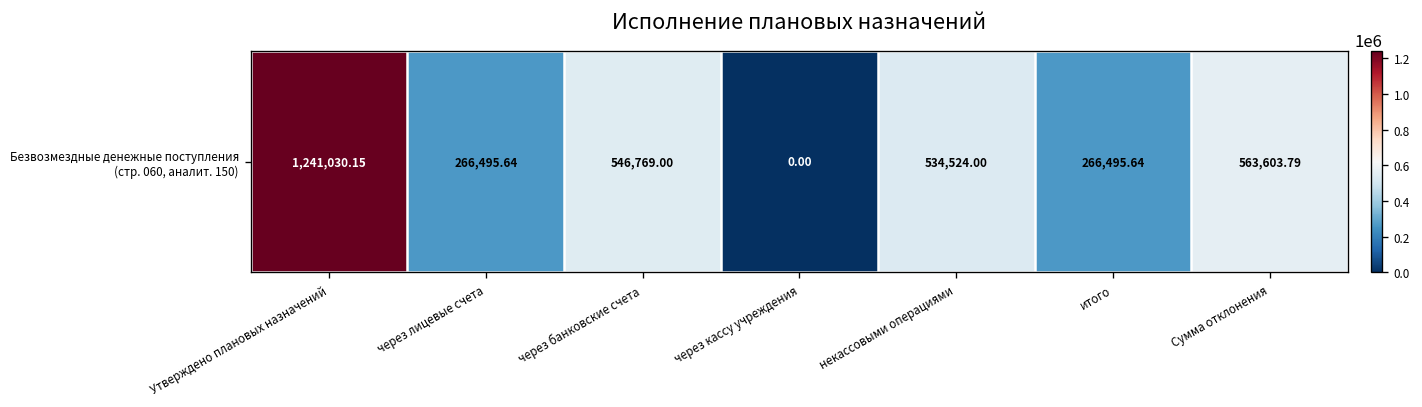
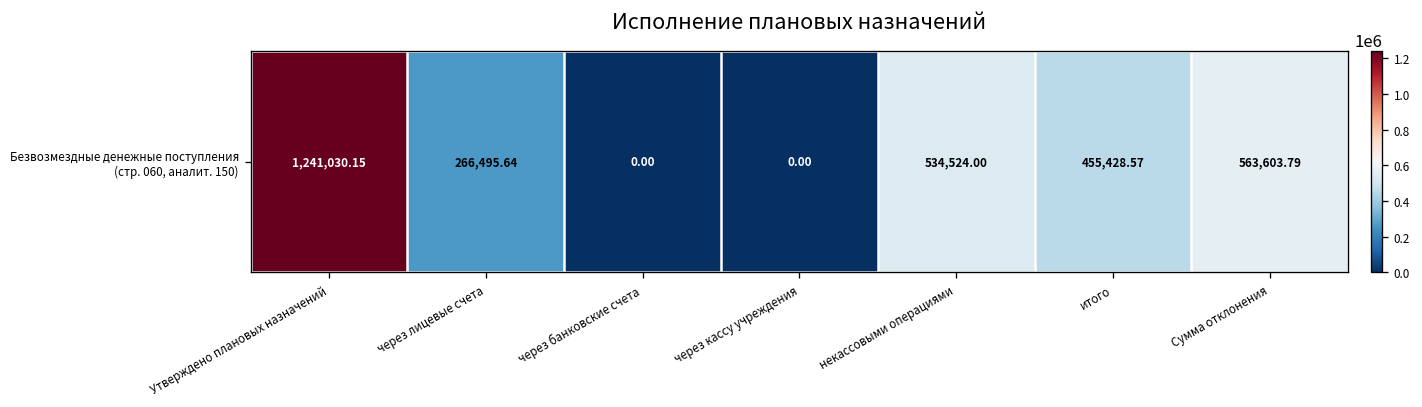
Безвозмездные денежные поступления (стр. 060, аналит. 150), через банковские счета: 546,769.00 -> 0.00
Безвозмездные денежные поступления (стр. 060, аналит. 150), итого: 266,495.64 -> 455,428.57
